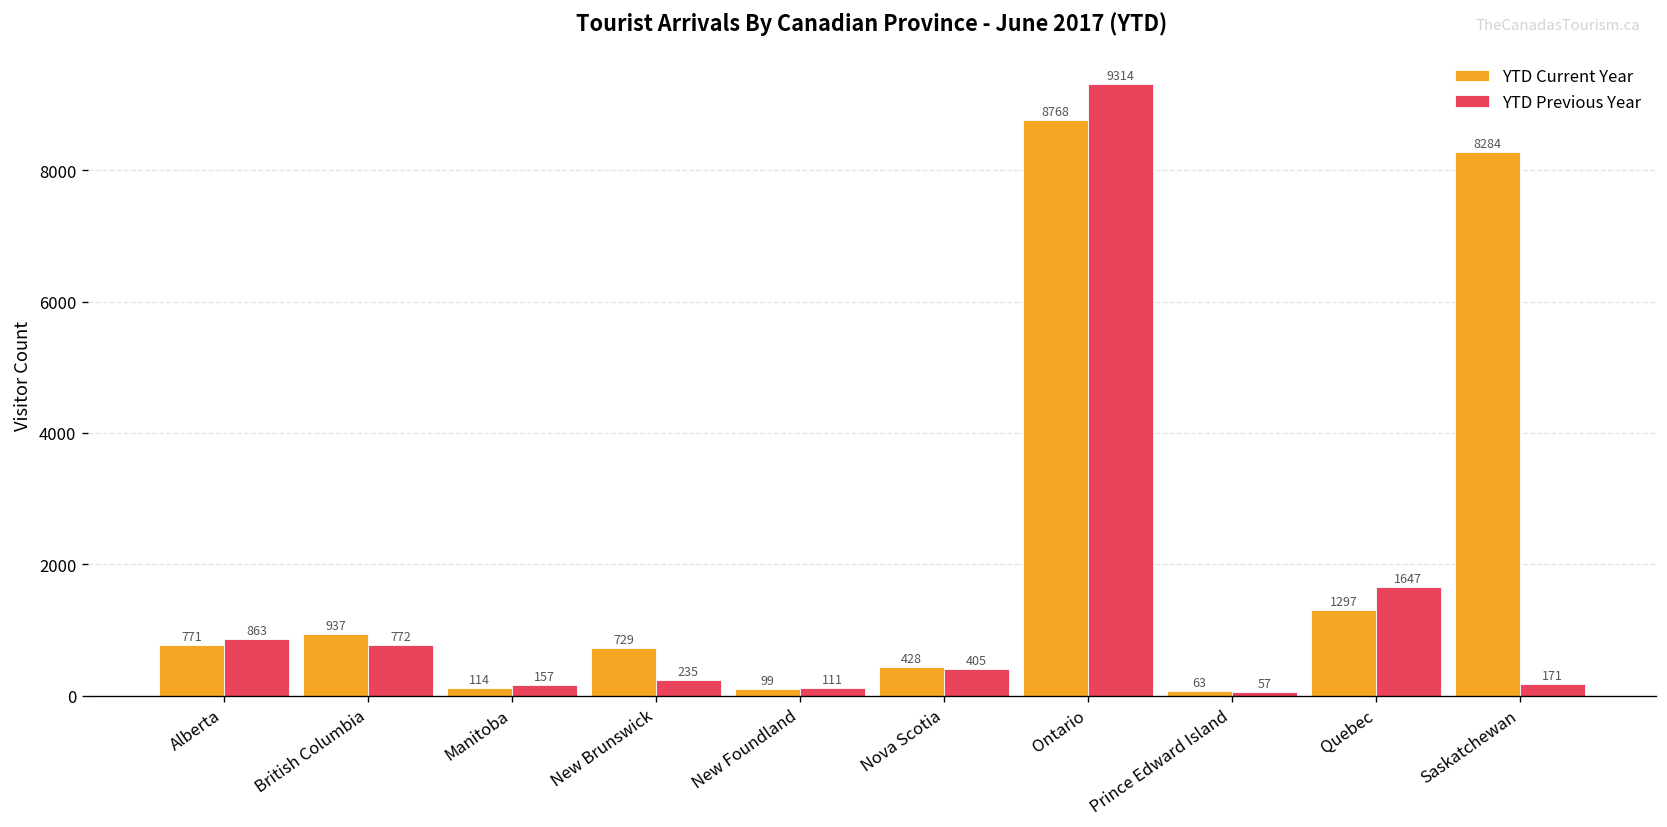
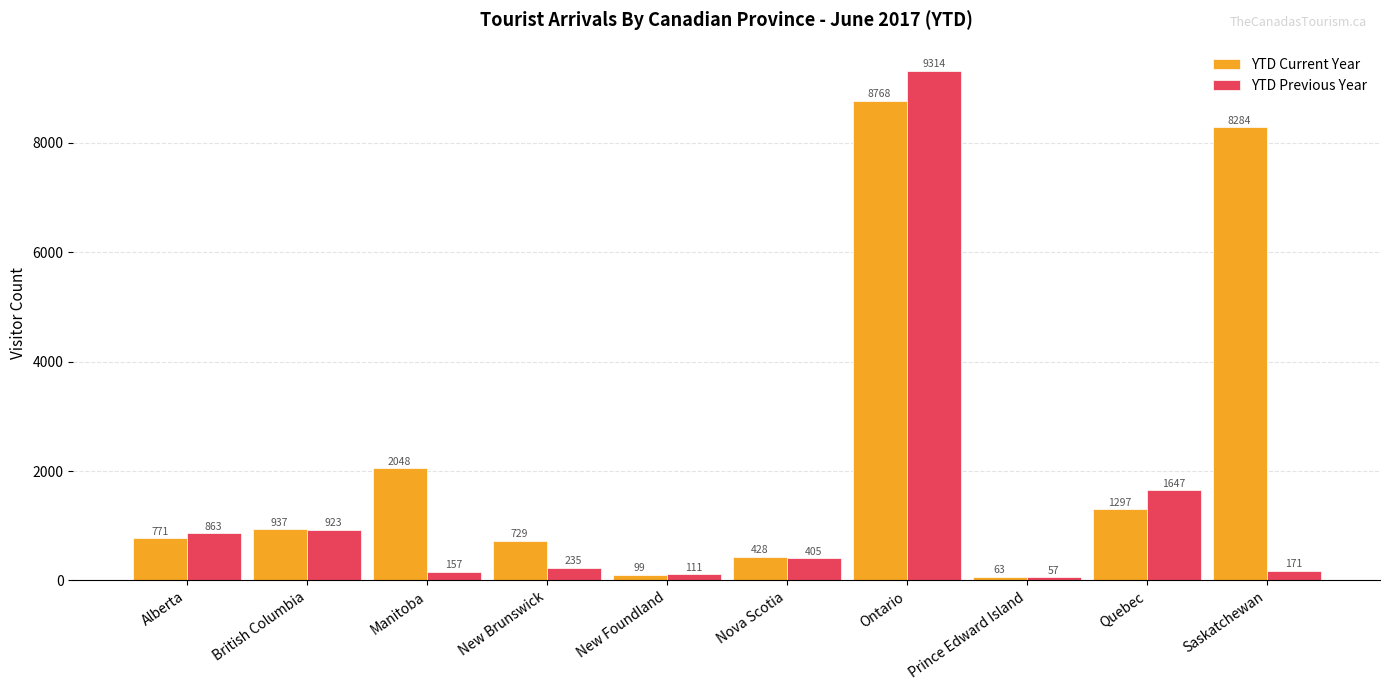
YTD Previous Year, British Columbia: 772 -> 923
YTD Current Year, Manitoba: 114 -> 2048
